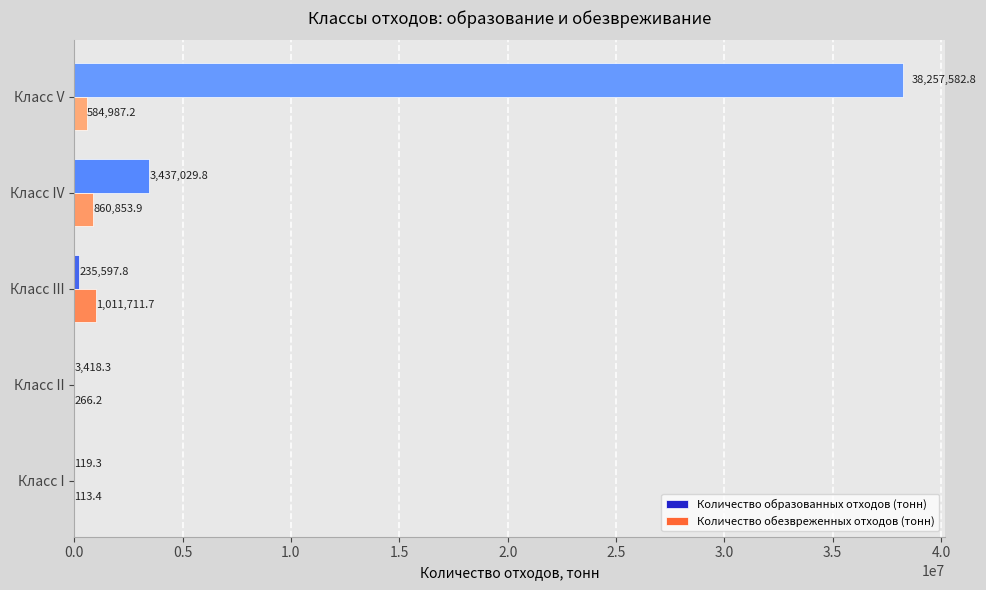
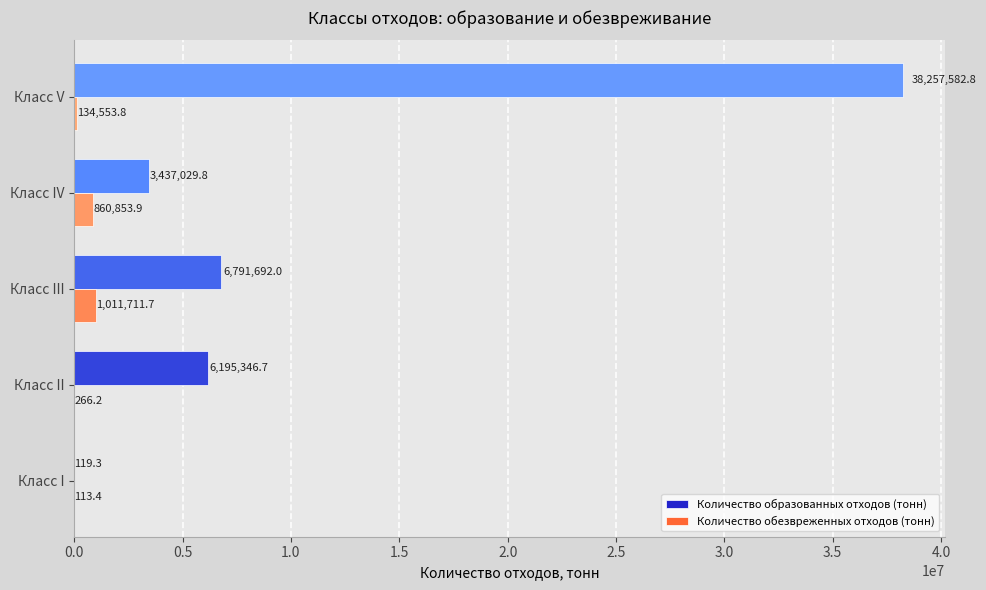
Количество обезвреженных отходов (тонн), Класс V: 584,987.2 -> 134,553.8
Количество образованных отходов (тонн), Класс III: 235,597.8 -> 6,791,692.0
Количество образованных отходов (тонн), Класс II: 3,418.3 -> 6,195,346.7
